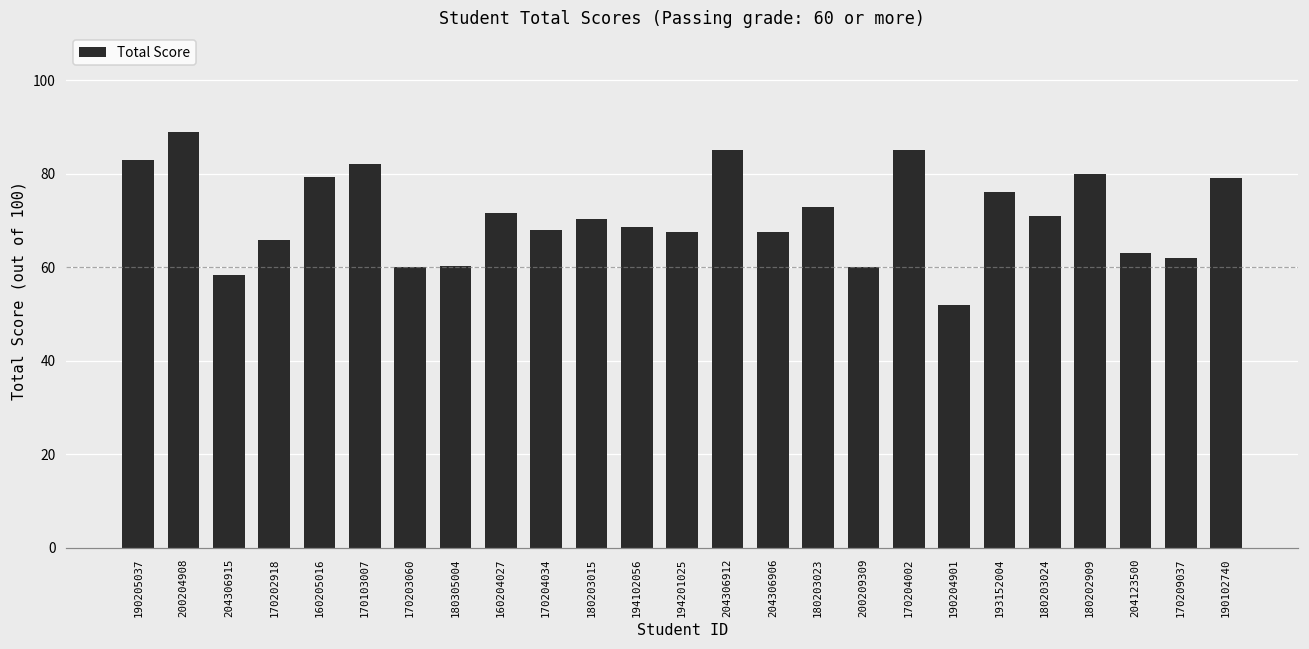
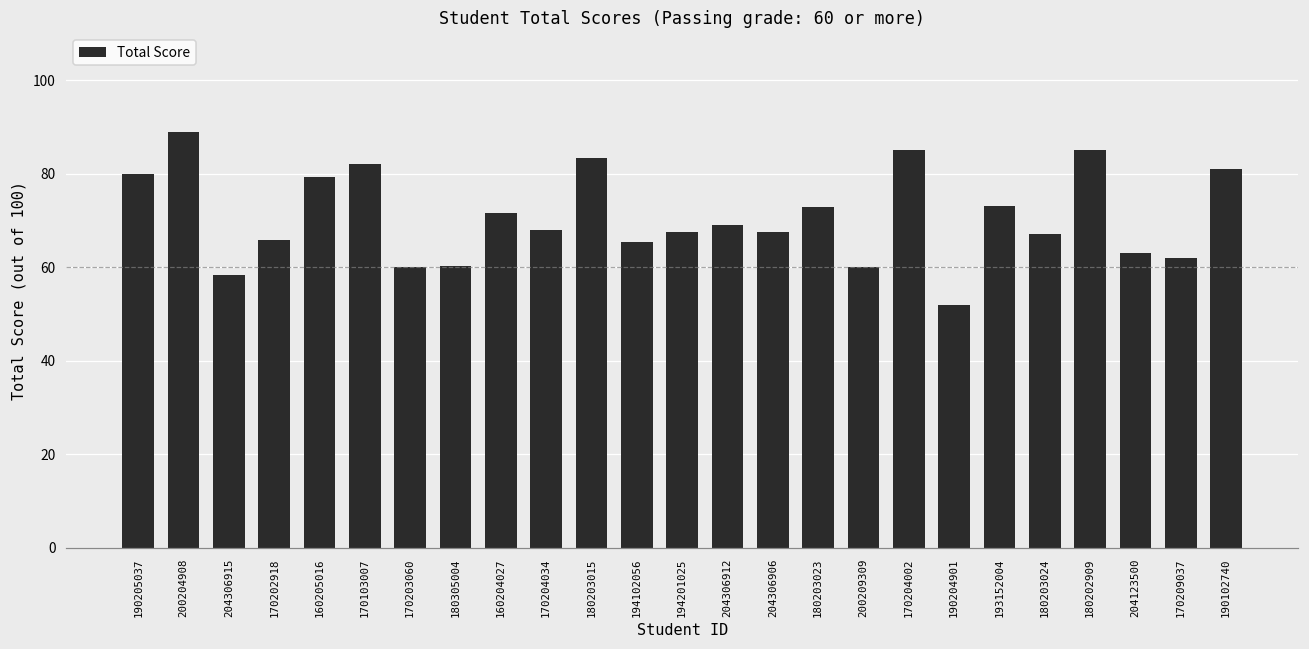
190205037: 83 -> 80
180203015: 70 -> 83
194102056: 69 -> 65
204306912: 85 -> 69
193152004: 76 -> 73
180203024: 71 -> 67
180202909: 80 -> 85
190102740: 79 -> 81
